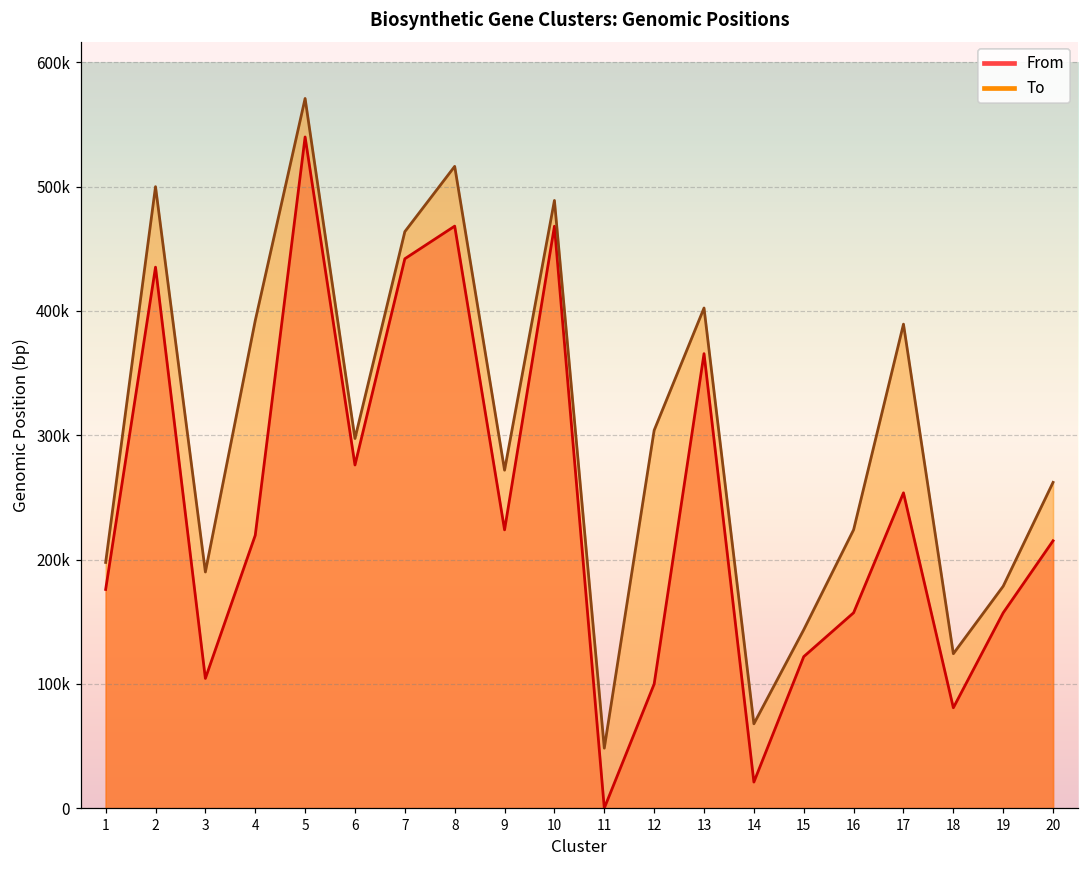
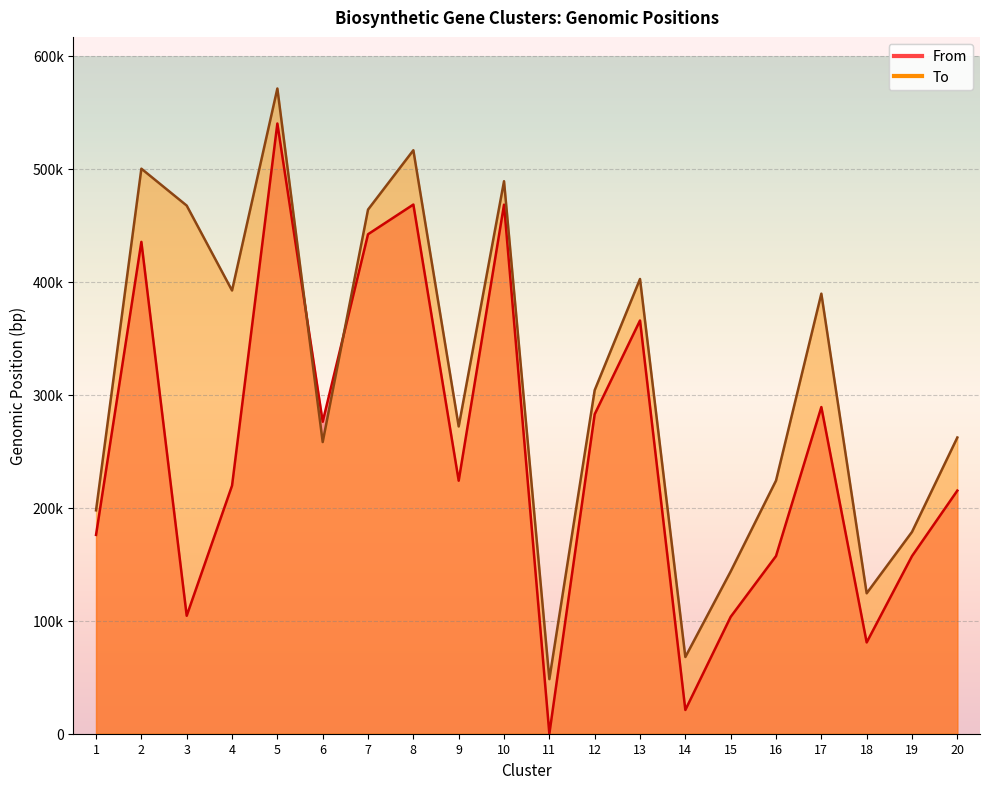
To, 3: 190000 -> 467000
To, 6: 297000 -> 258000
From, 12: 100000 -> 283000
From, 15: 122000 -> 103000
From, 17: 254000 -> 289000
